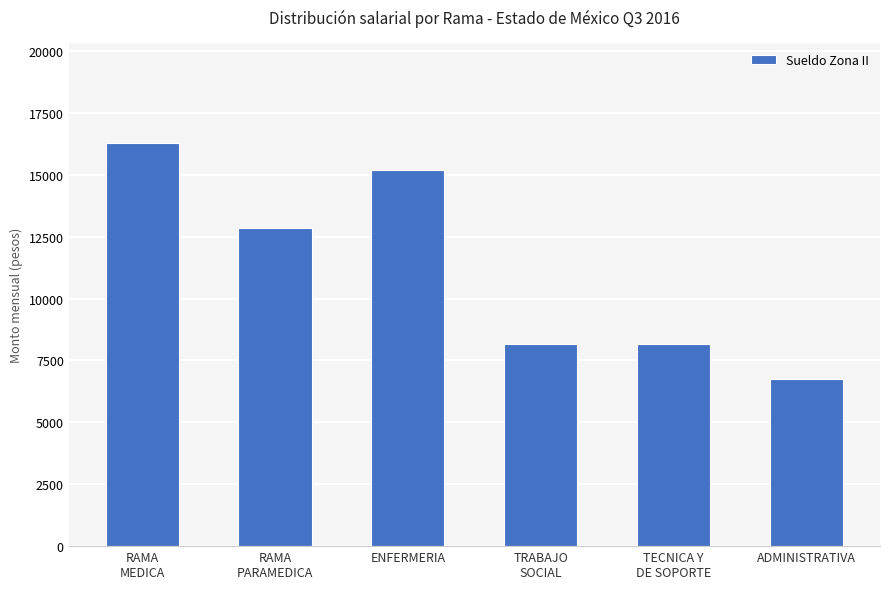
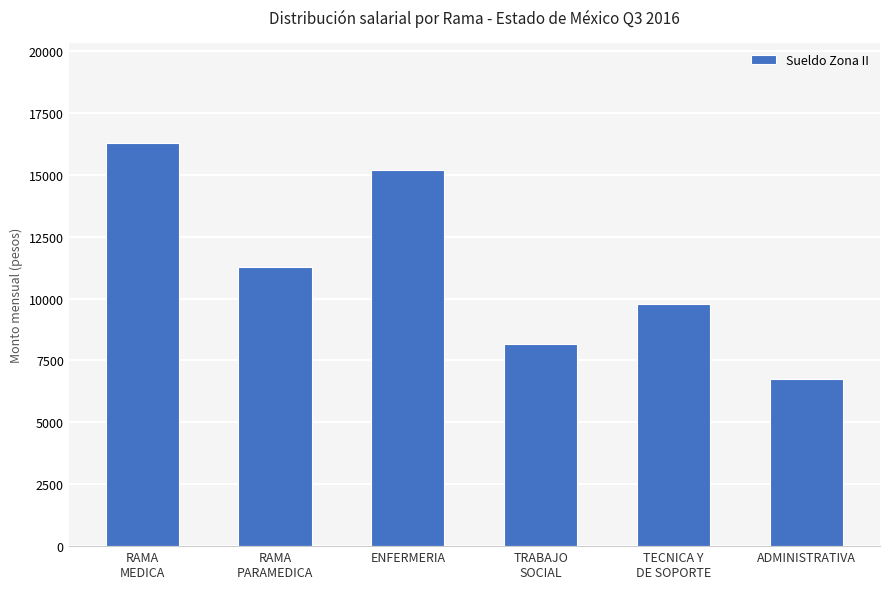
RAMA PARAMEDICA: 12900 -> 11300
TECNICA Y DE SOPORTE: 8200 -> 9800
